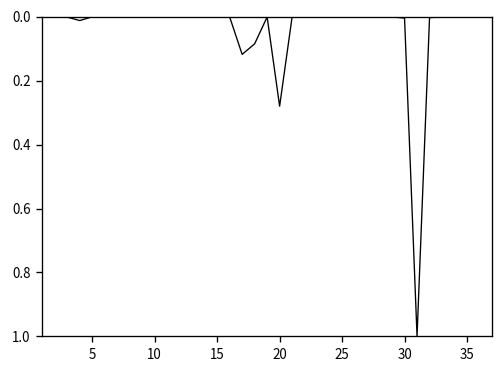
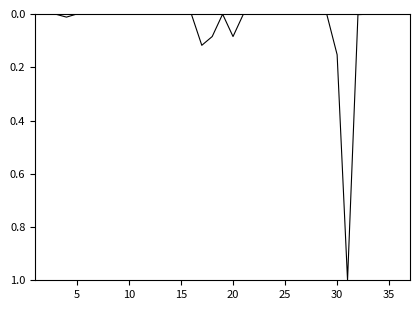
20: 0.28 -> 0.08
30: 0.00 -> 0.15
